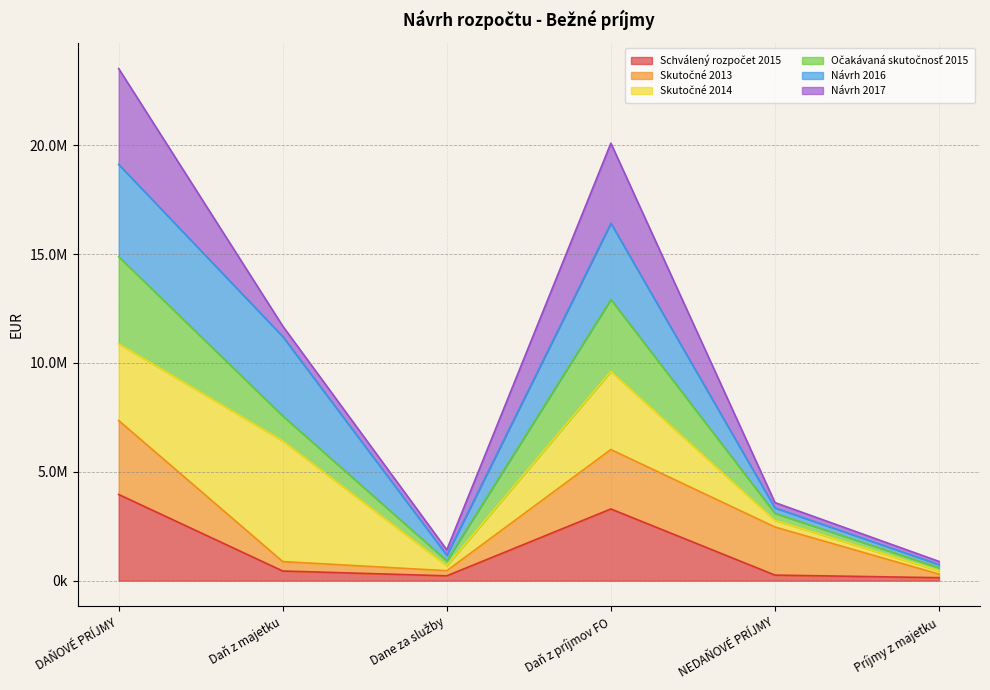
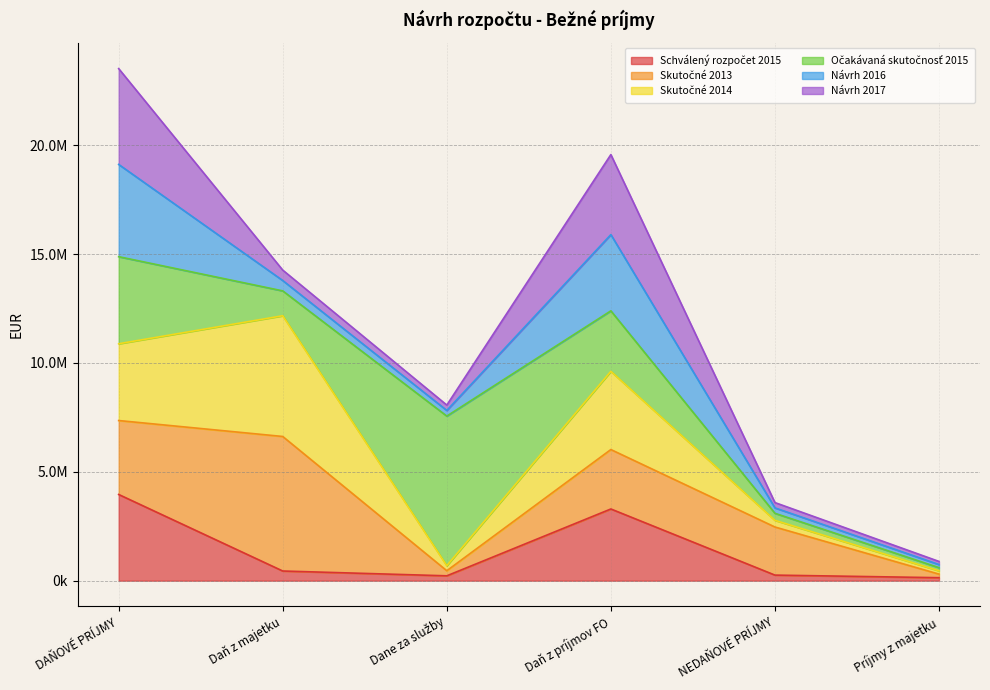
Skutočné 2013, Daň z majetku: 400000 -> 6200000
Návrh 2016, Daň z majetku: 3700000 -> 500000
Očakávaná skutočnosť 2015, Dane za služby: 200000 -> 6900000
Očakávaná skutočnosť 2015, Daň z príjmov FO: 3300000 -> 2800000
